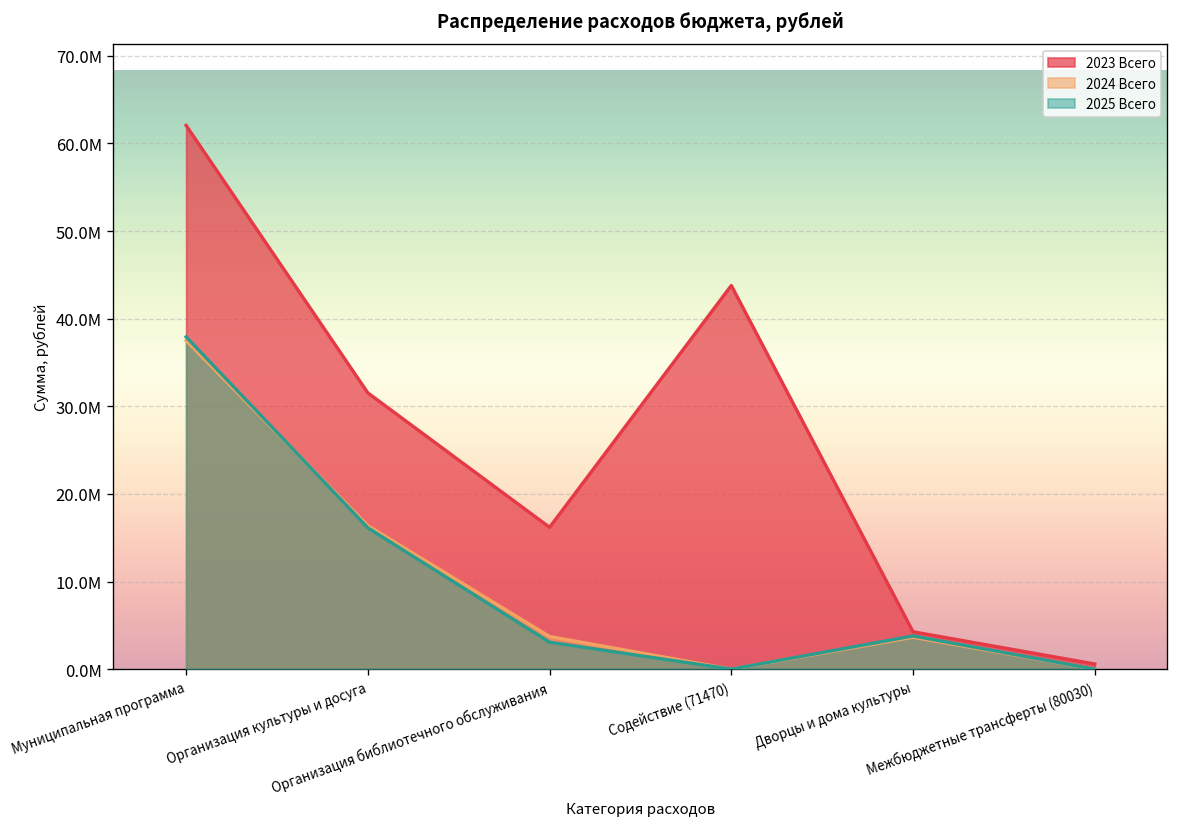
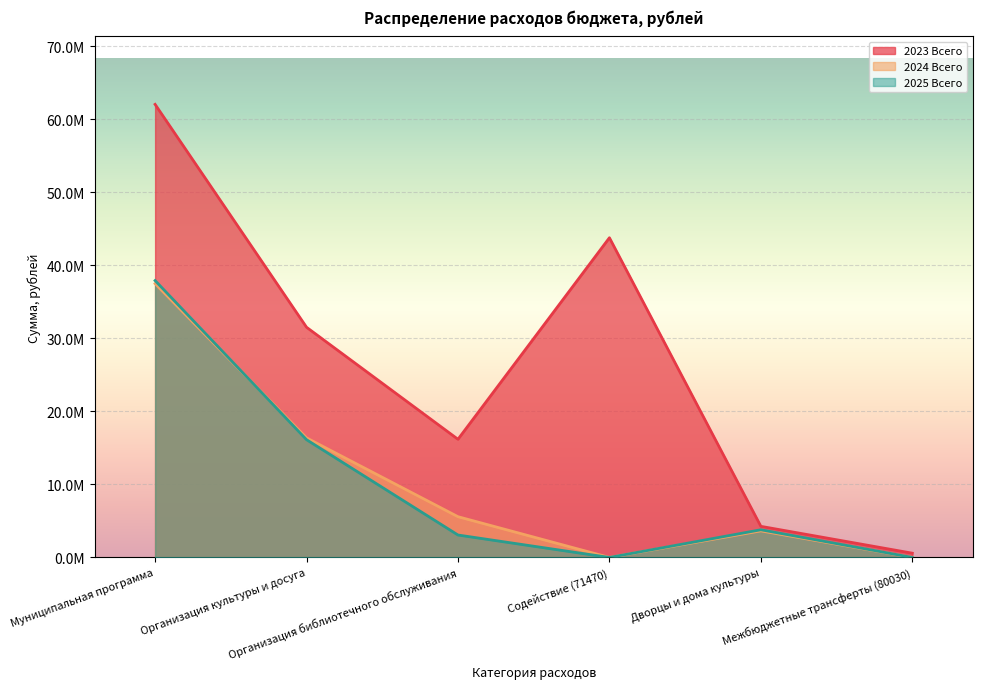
2024 Всего, Организация библиотечного обслуживания: 4000000 -> 6000000
